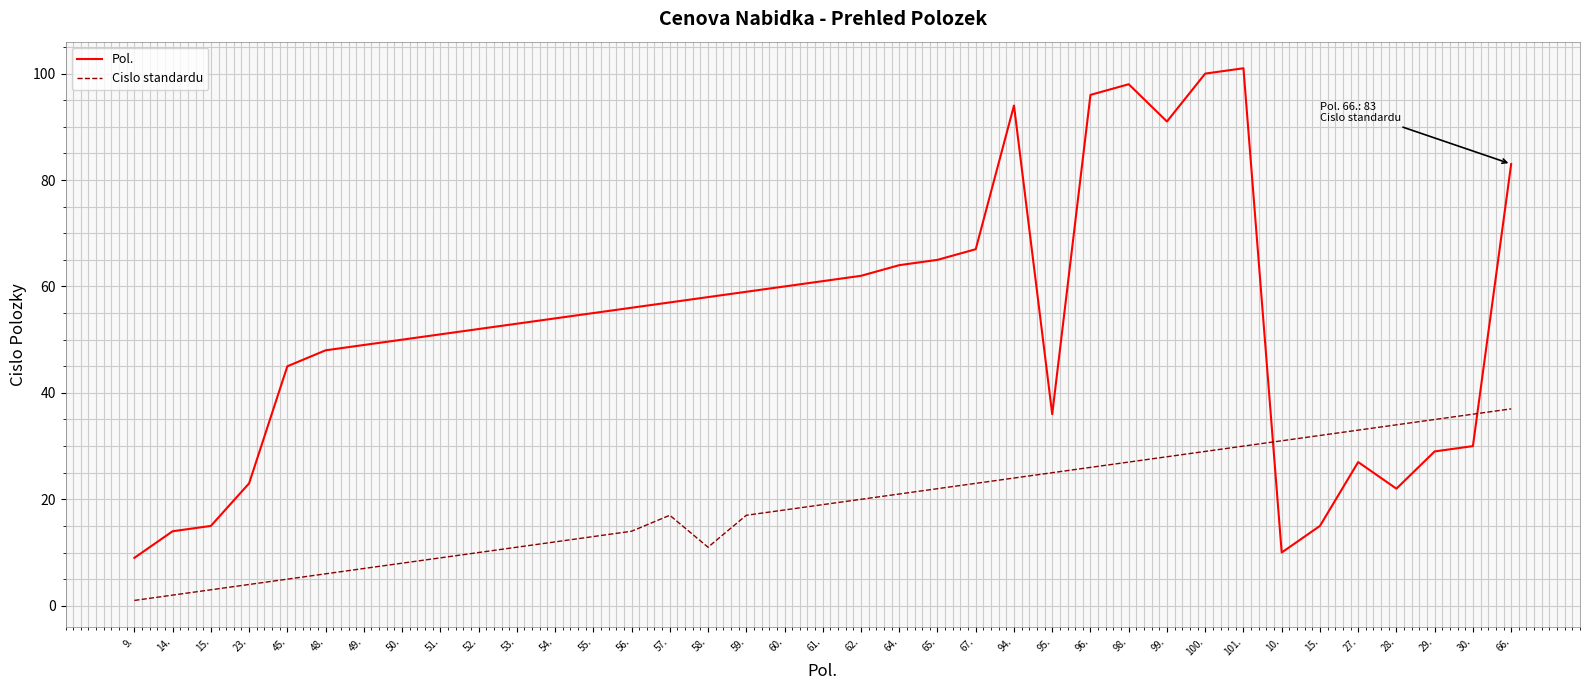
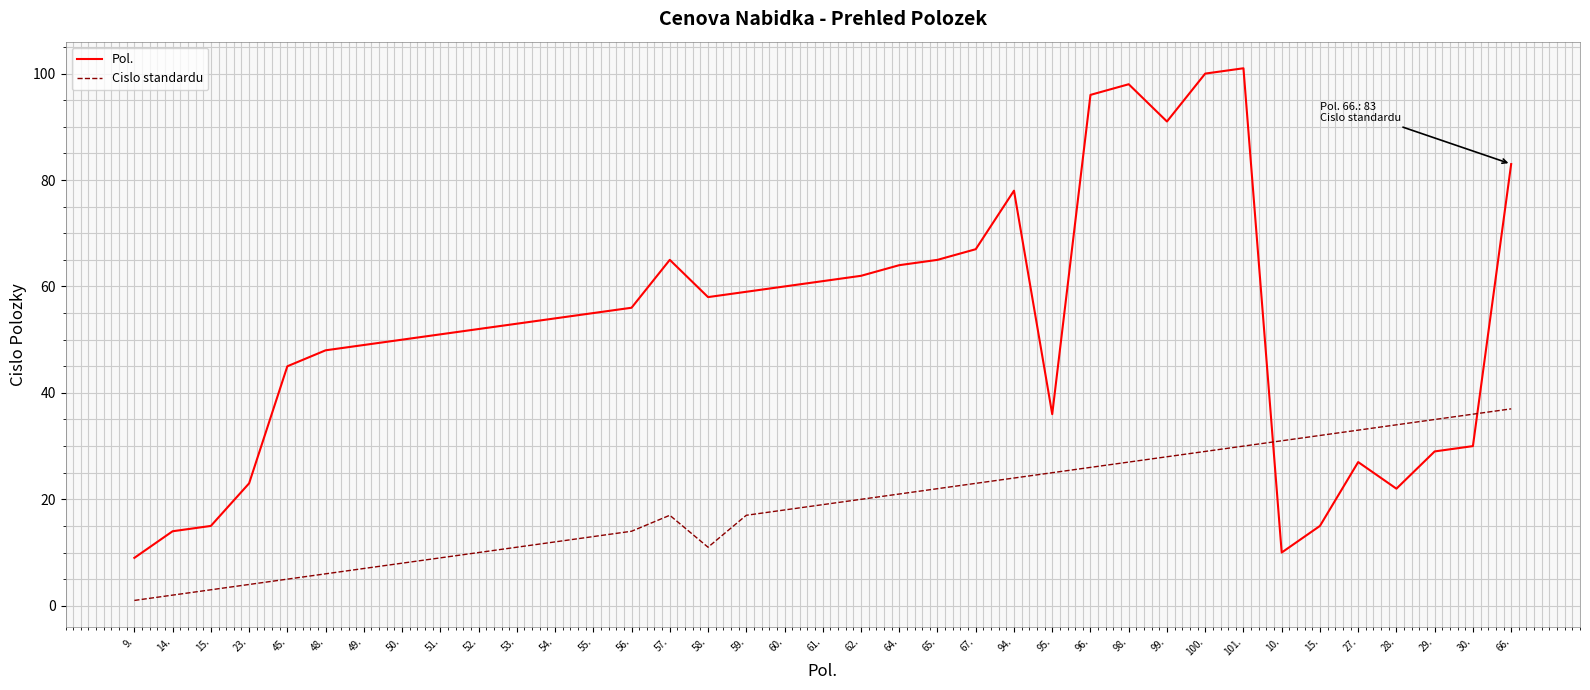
Pol., 57.: 57 -> 65
Pol., 94.: 94 -> 78
